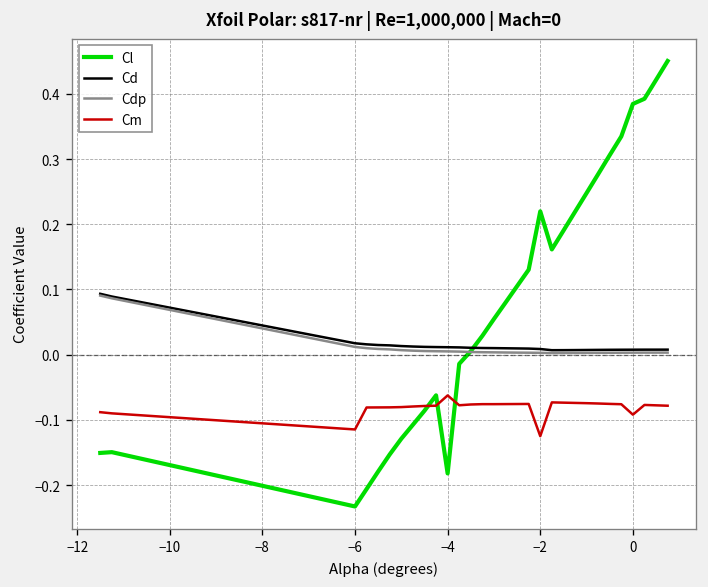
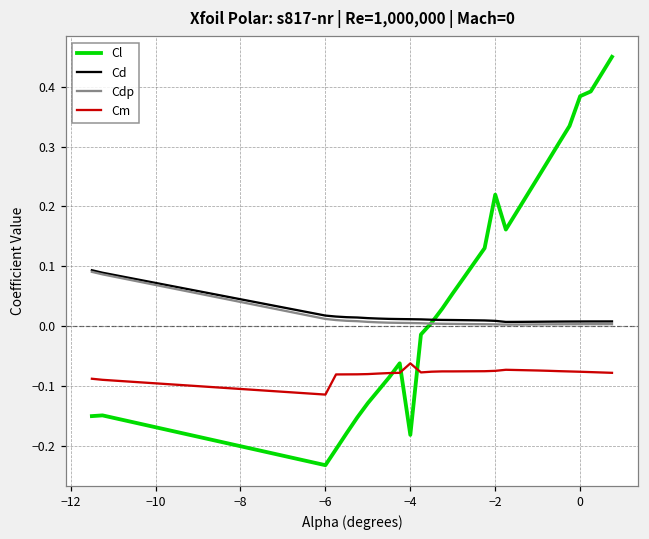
Cm, −2: -0.13 -> -0.08
Cm, 0: -0.09 -> -0.08
